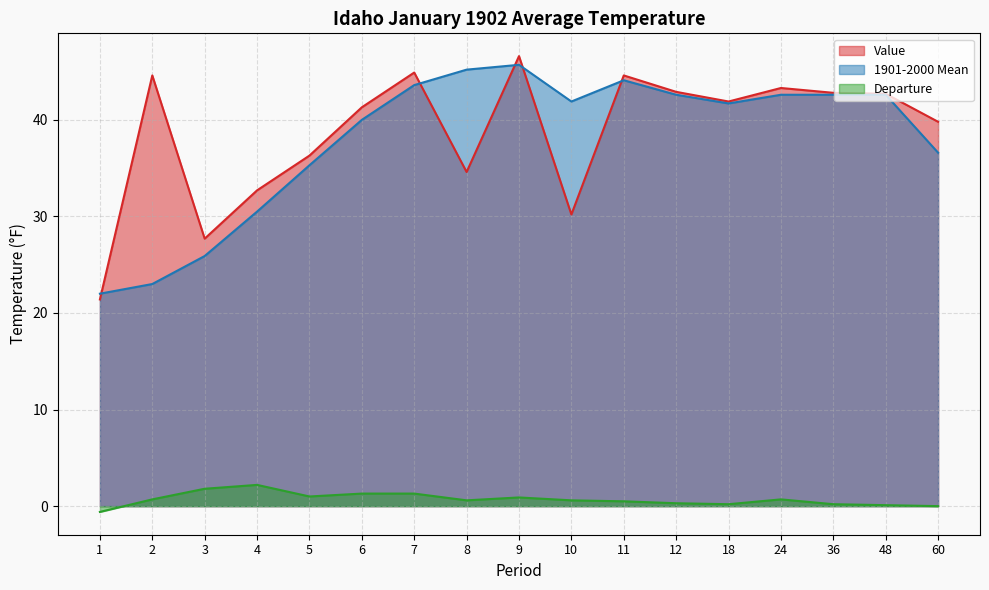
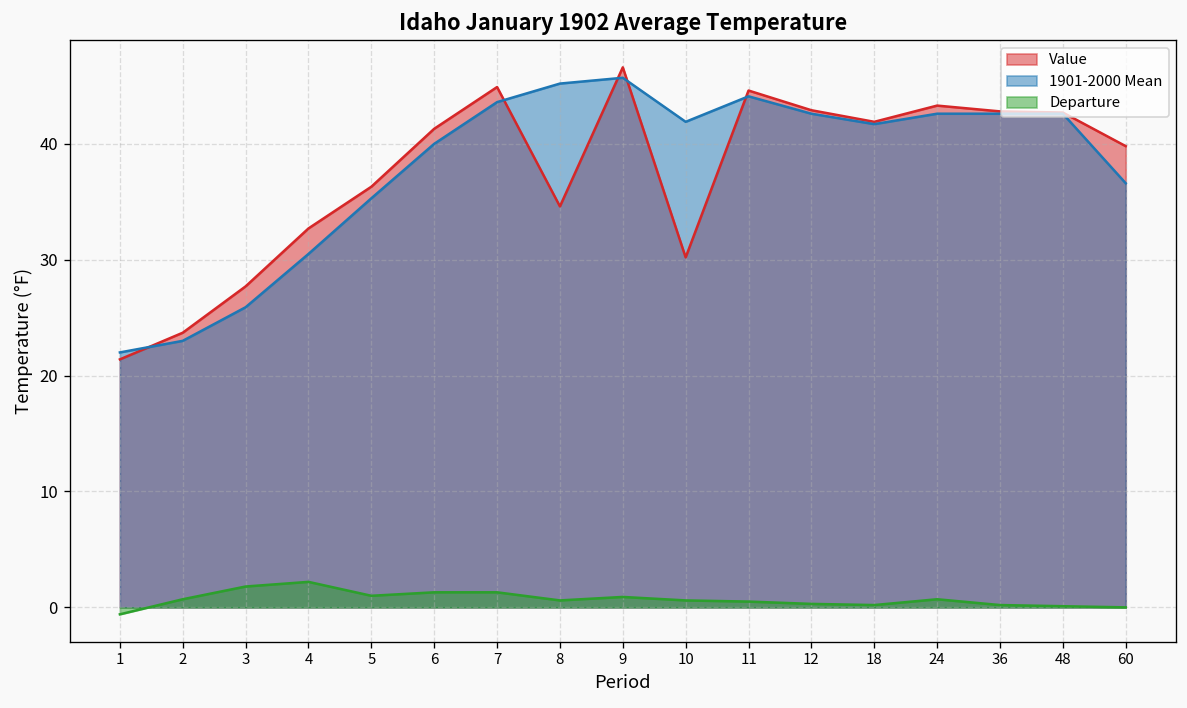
Value, 2: 45 -> 24
